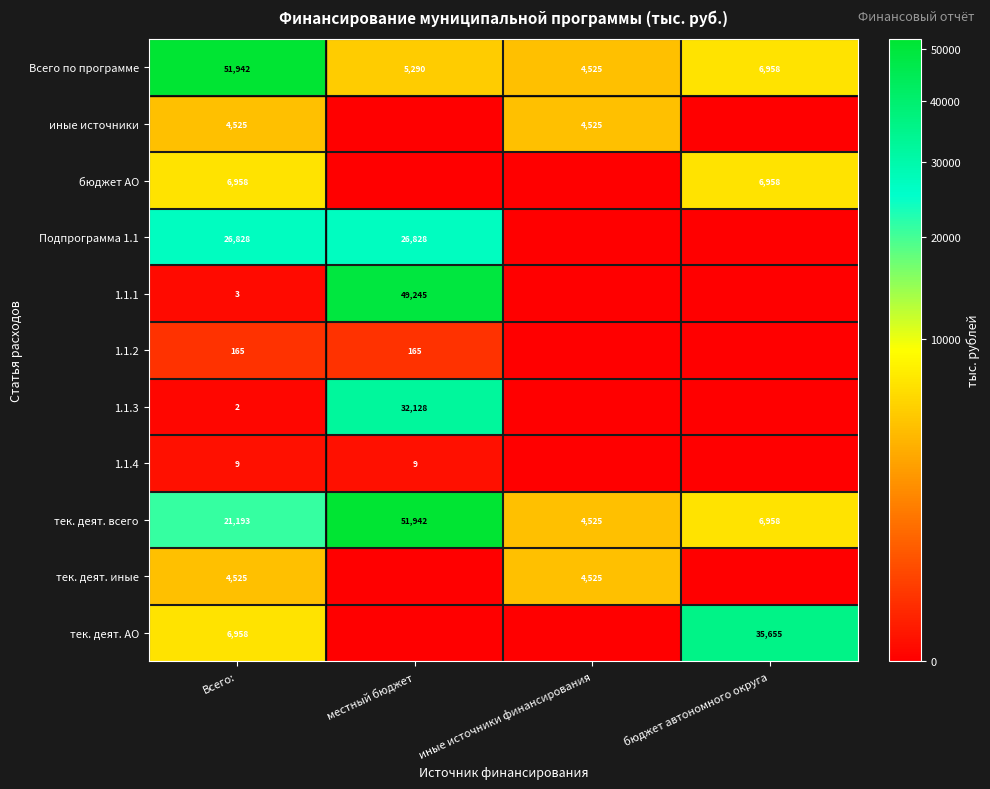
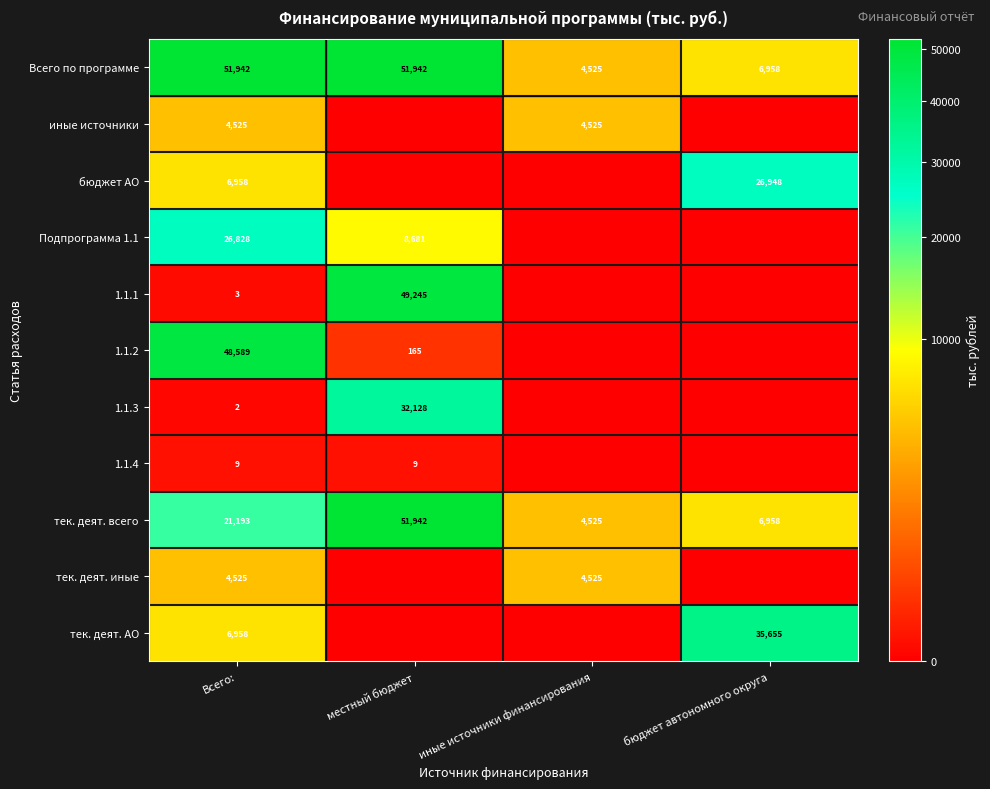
Всего по программе, местный бюджет: 5,290 -> 51,942
бюджет АО, бюджет автономного округа: 6,958 -> 26,948
Подпрограмма 1.1, местный бюджет: 26,828 -> 8,681
1.1.2, Всего:: 165 -> 48,589
